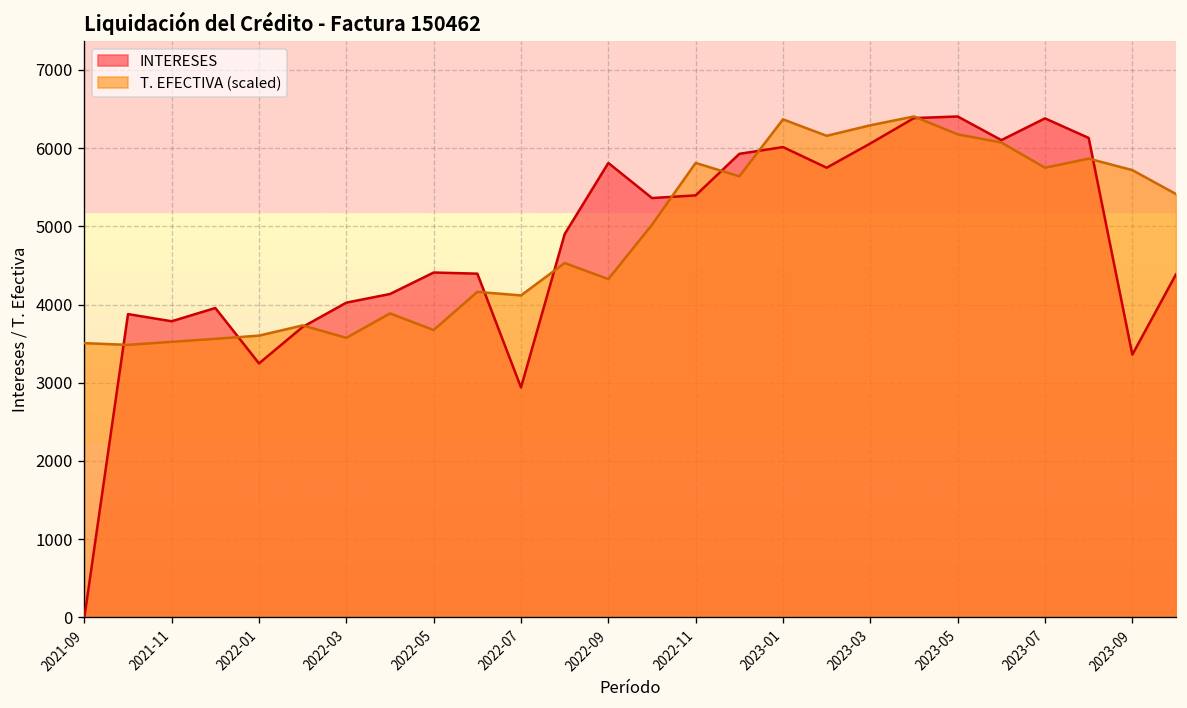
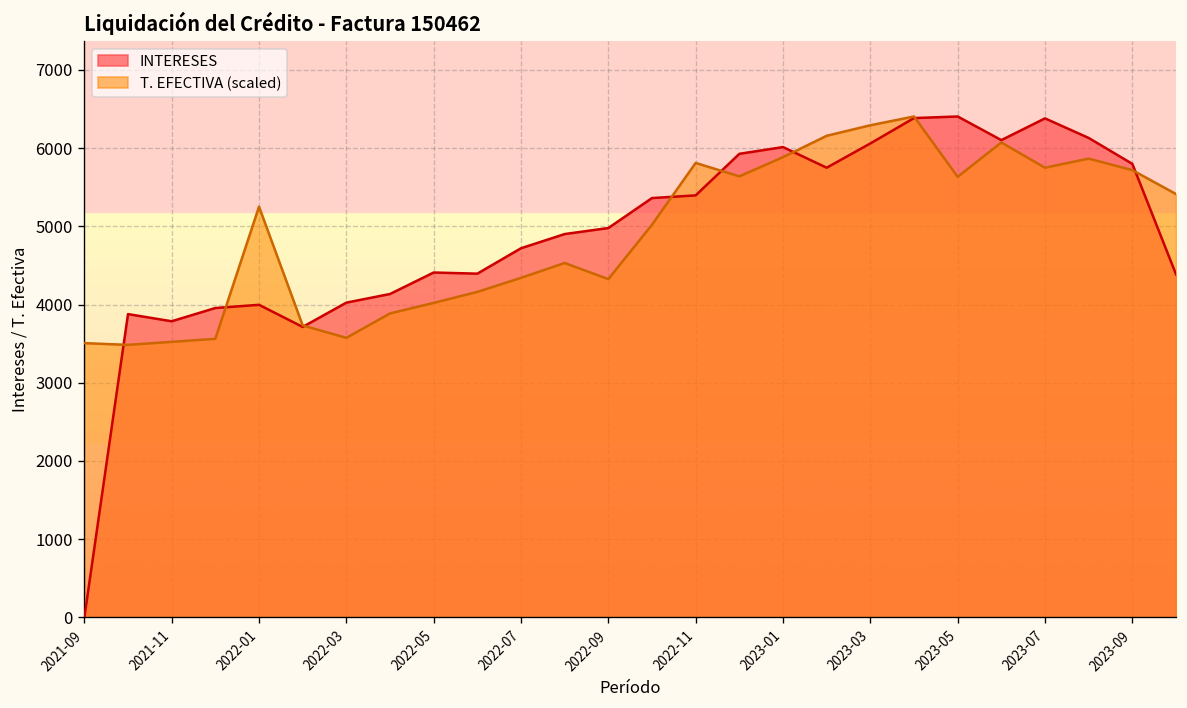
INTERESES, 2022-01: 3200 -> 4000
T. EFECTIVA (scaled), 2022-01: 3600 -> 5300
T. EFECTIVA (scaled), 2022-05: 3700 -> 4000
INTERESES, 2022-07: 2900 -> 4700
T. EFECTIVA (scaled), 2022-07: 4100 -> 4300
INTERESES, 2022-09: 5800 -> 5000
T. EFECTIVA (scaled), 2023-01: 6400 -> 5900
T. EFECTIVA (scaled), 2023-05: 6200 -> 5600
INTERESES, 2023-09: 3400 -> 5800
